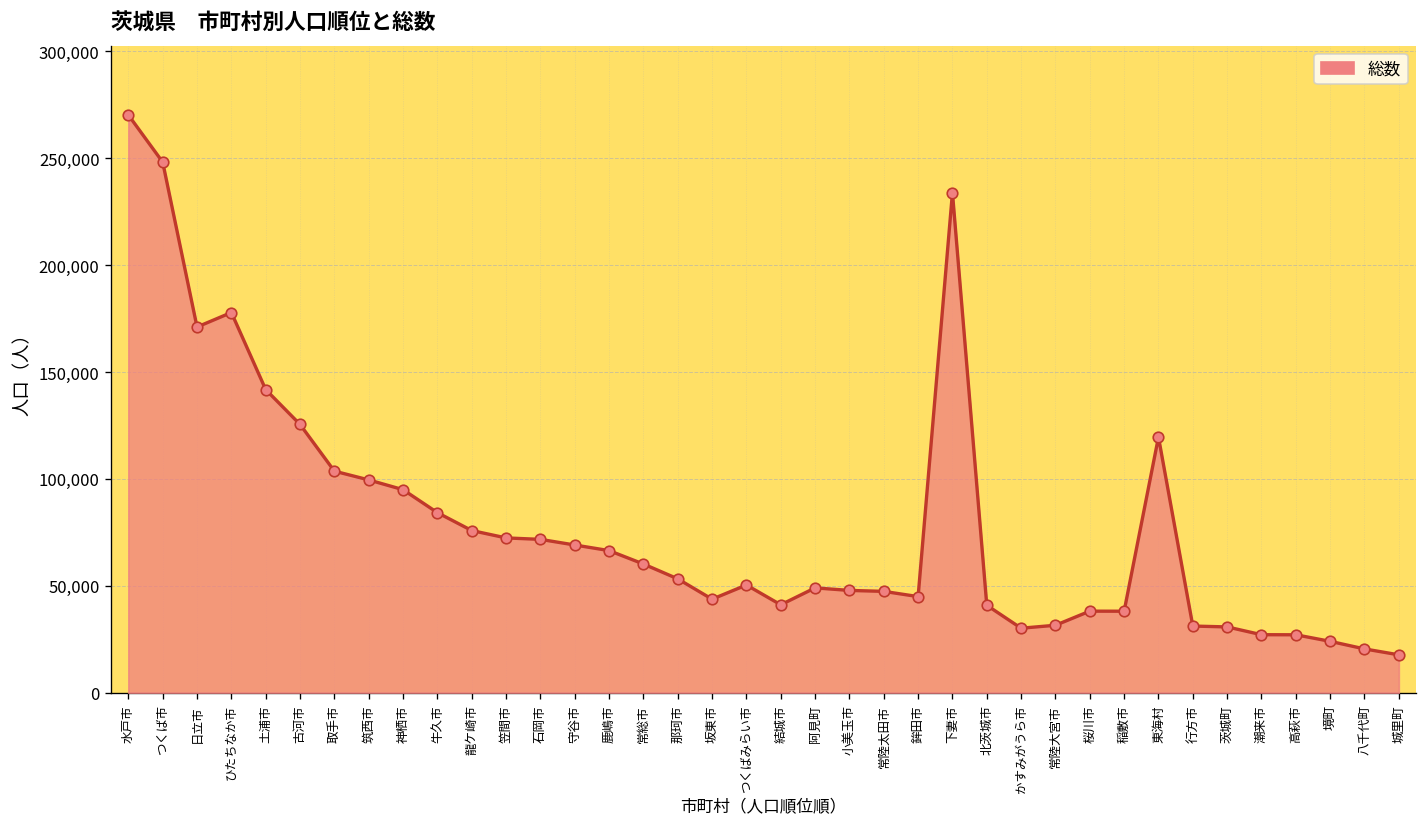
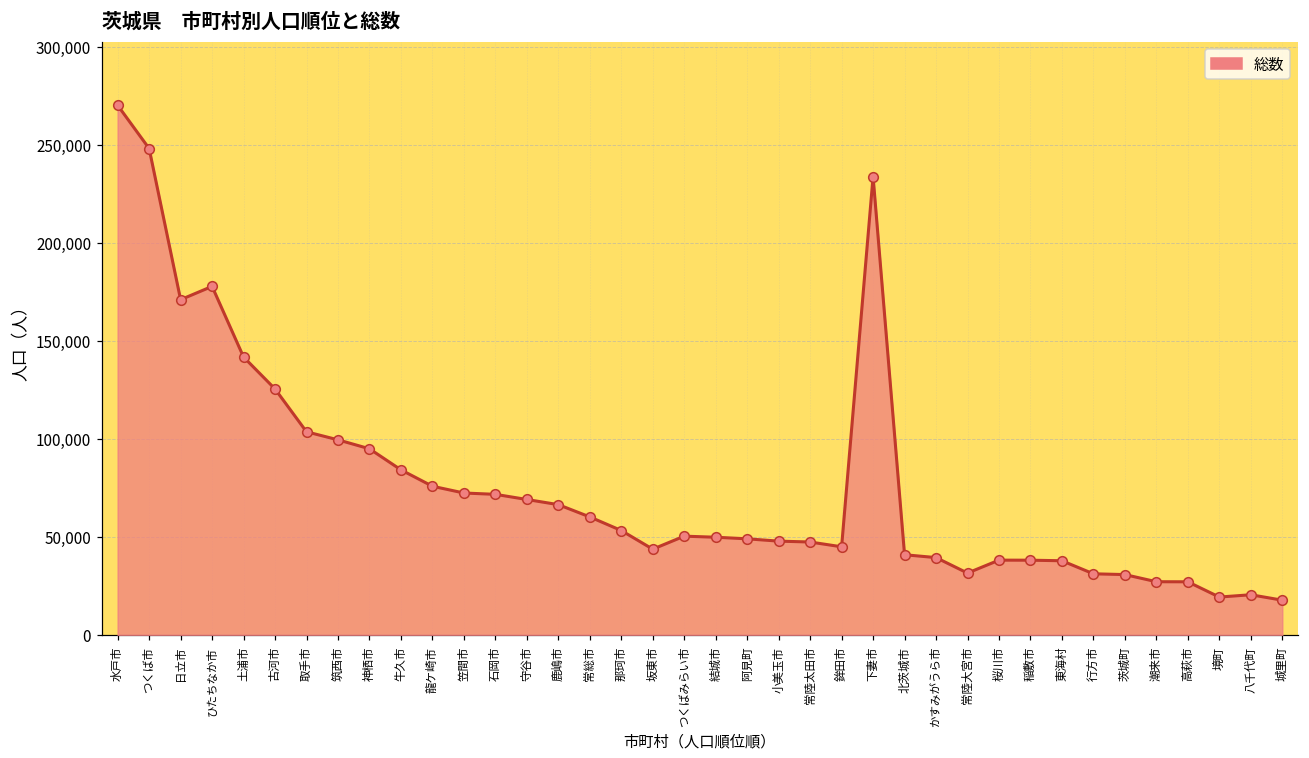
結城市: 41,000 -> 50,000
かすみがうら市: 30,000 -> 39,000
東海村: 120,000 -> 38,000
境町: 24,000 -> 19,000
